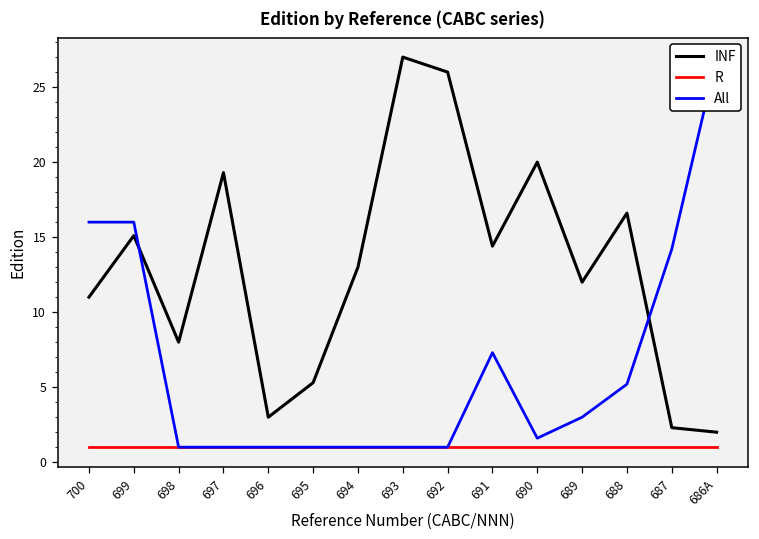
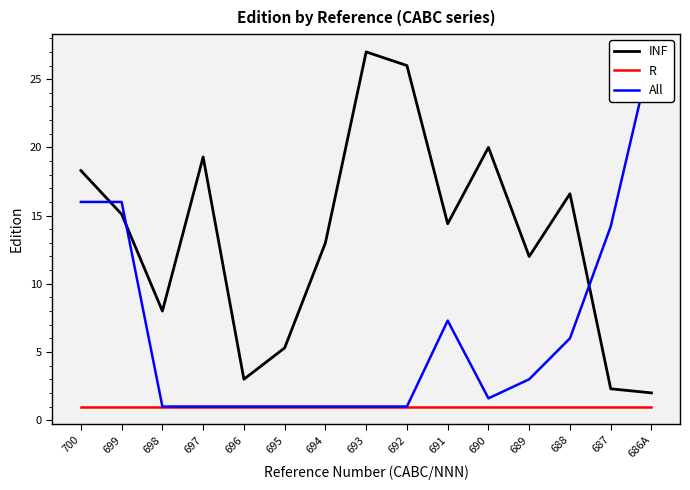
INF, 700: 11.0 -> 18.3
All, 688: 5.2 -> 6.0
